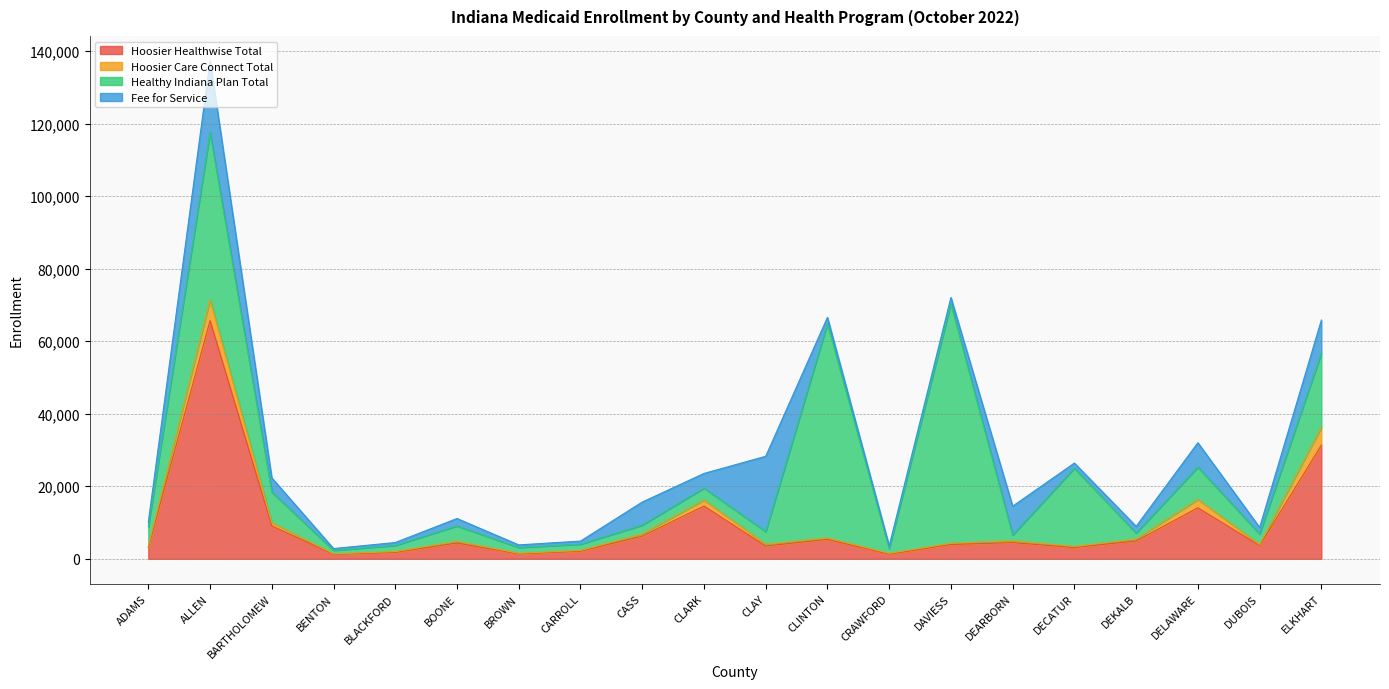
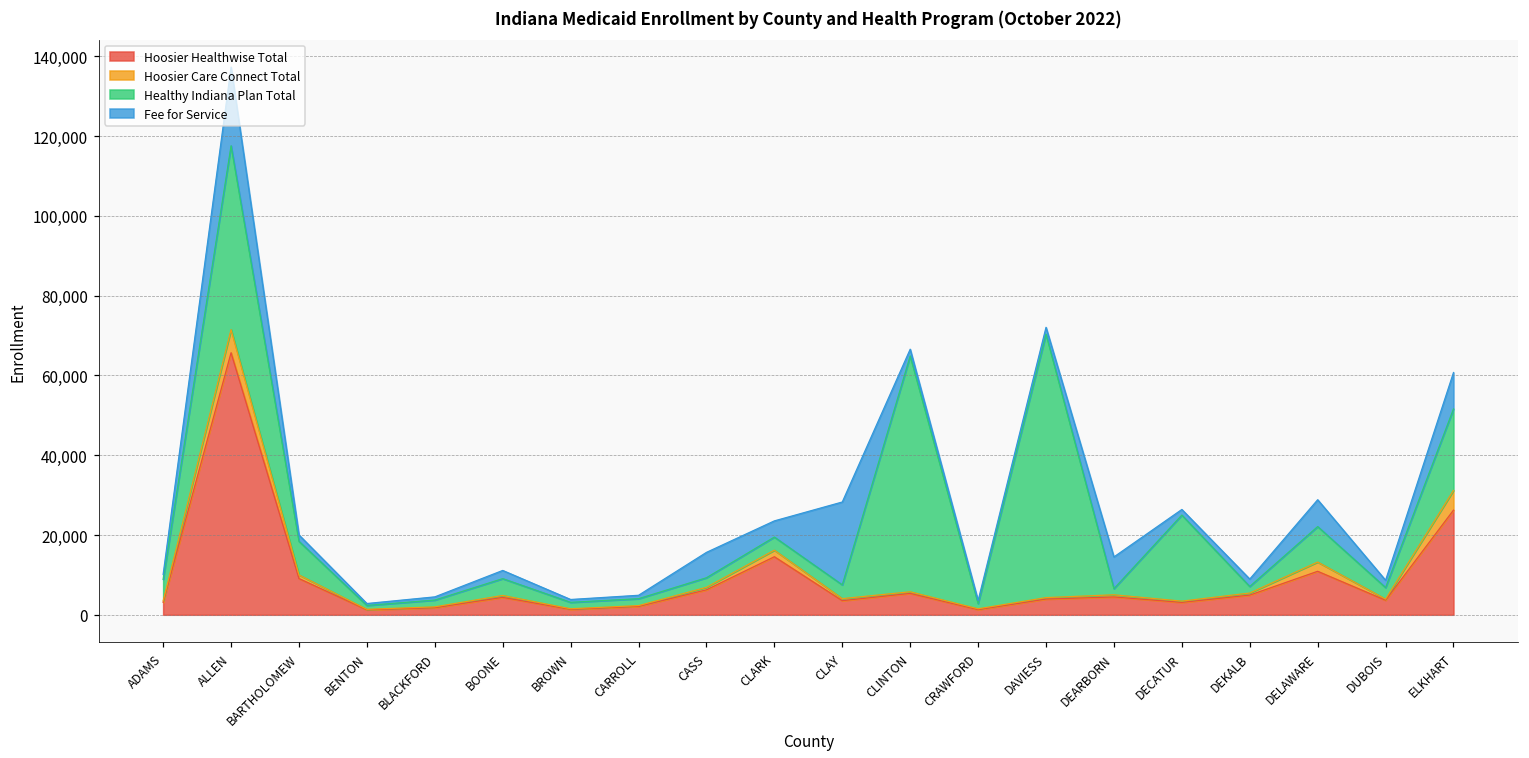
Fee for Service, BARTHOLOMEW: 4,000 -> 2,000
Hoosier Healthwise Total, DELAWARE: 14,000 -> 11,000
Hoosier Healthwise Total, ELKHART: 31,000 -> 26,000
